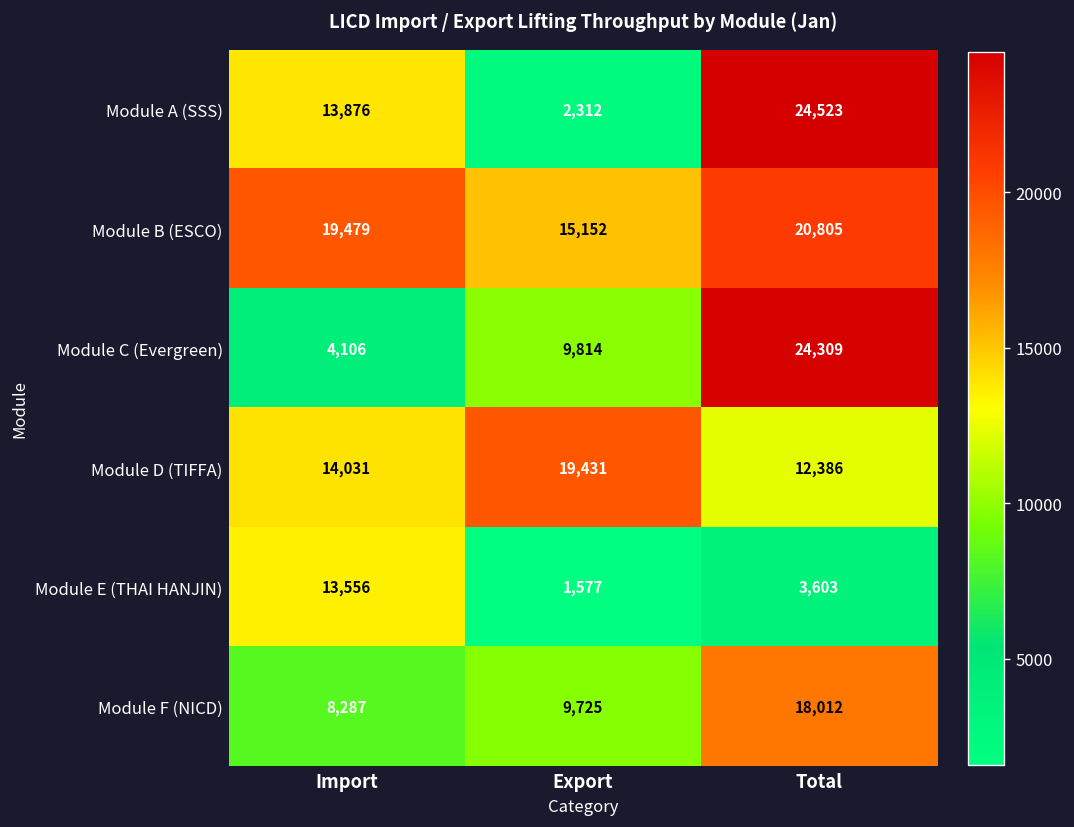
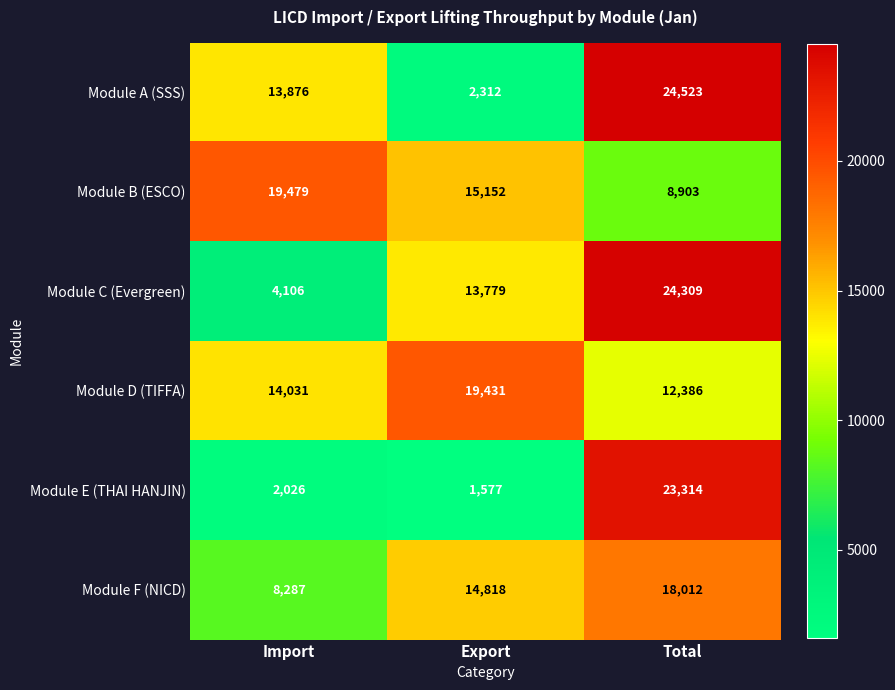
Module B (ESCO), Total: 20,805 -> 8,903
Module C (Evergreen), Export: 9,814 -> 13,779
Module E (THAI HANJIN), Import: 13,556 -> 2,026
Module E (THAI HANJIN), Total: 3,603 -> 23,314
Module F (NICD), Export: 9,725 -> 14,818
